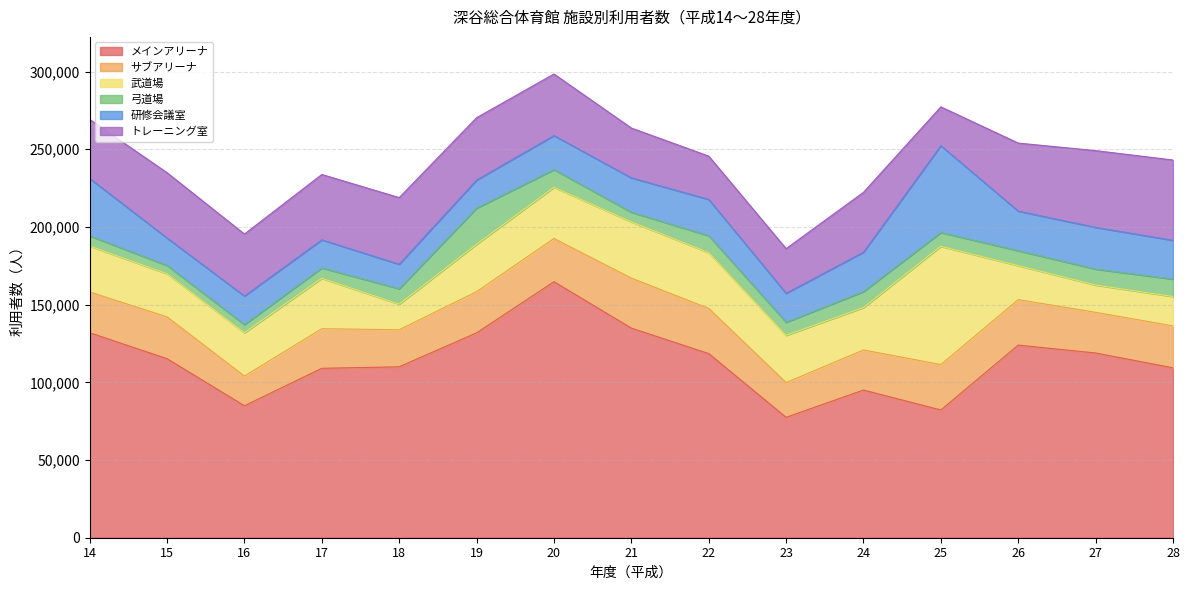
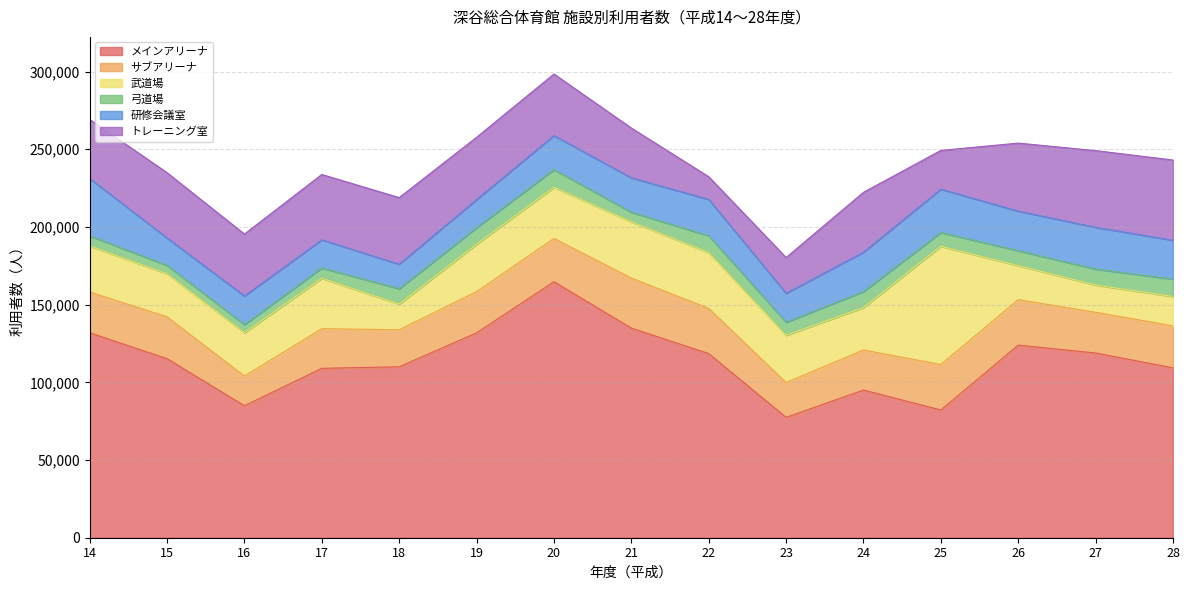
弓道場, 19: 23,000 -> 11,000
トレーニング室, 22: 28,000 -> 15,000
トレーニング室, 23: 29,000 -> 23,000
研修会議室, 25: 56,000 -> 28,000
